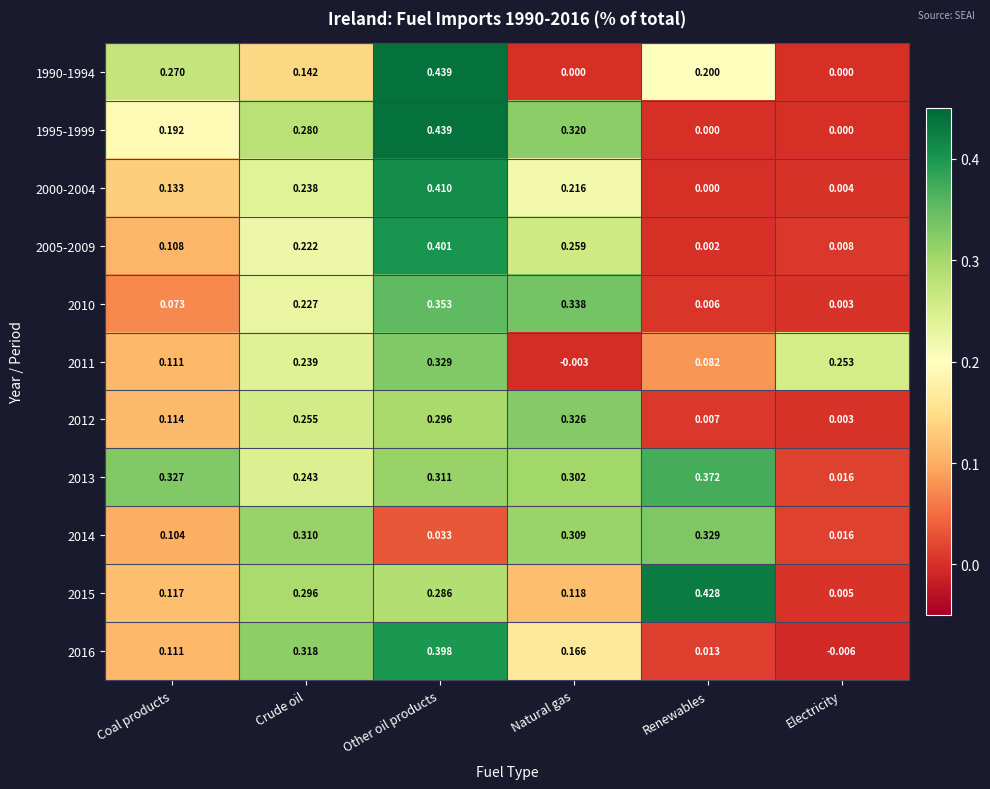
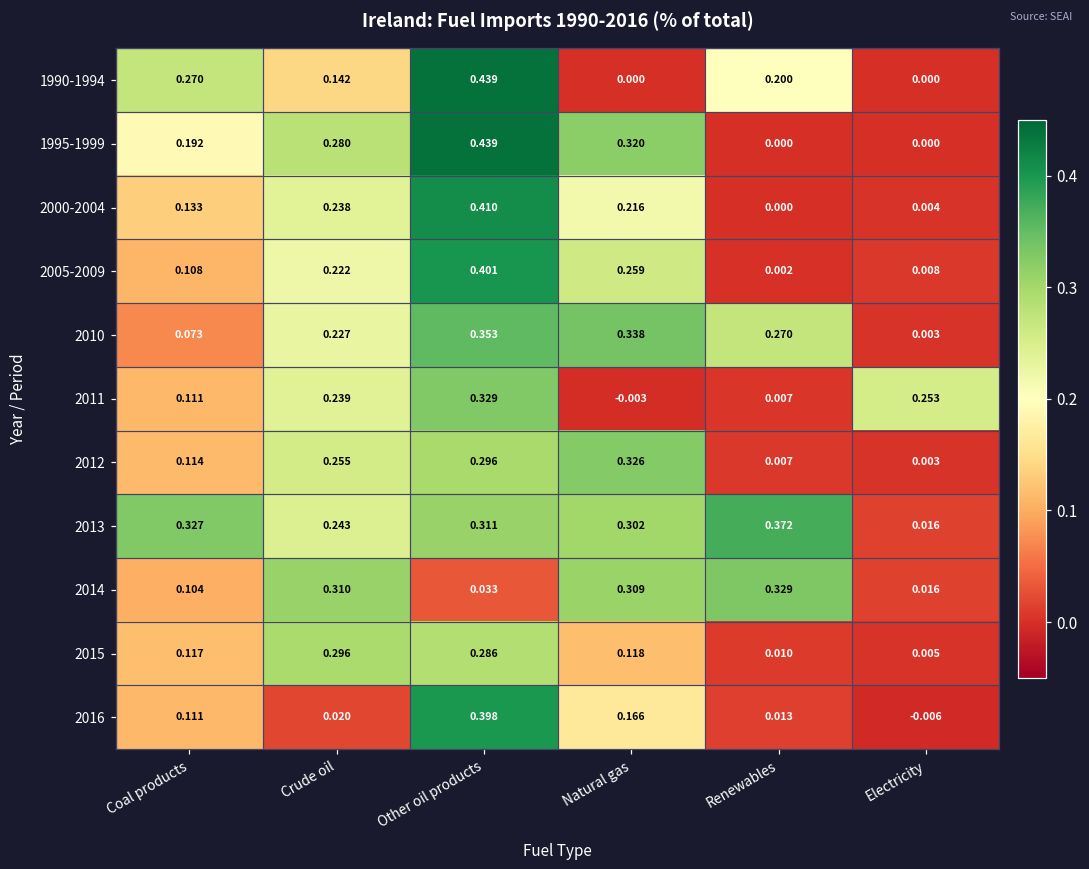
2010, Renewables: 0.006 -> 0.270
2011, Renewables: 0.082 -> 0.007
2015, Renewables: 0.428 -> 0.010
2016, Crude oil: 0.318 -> 0.020
